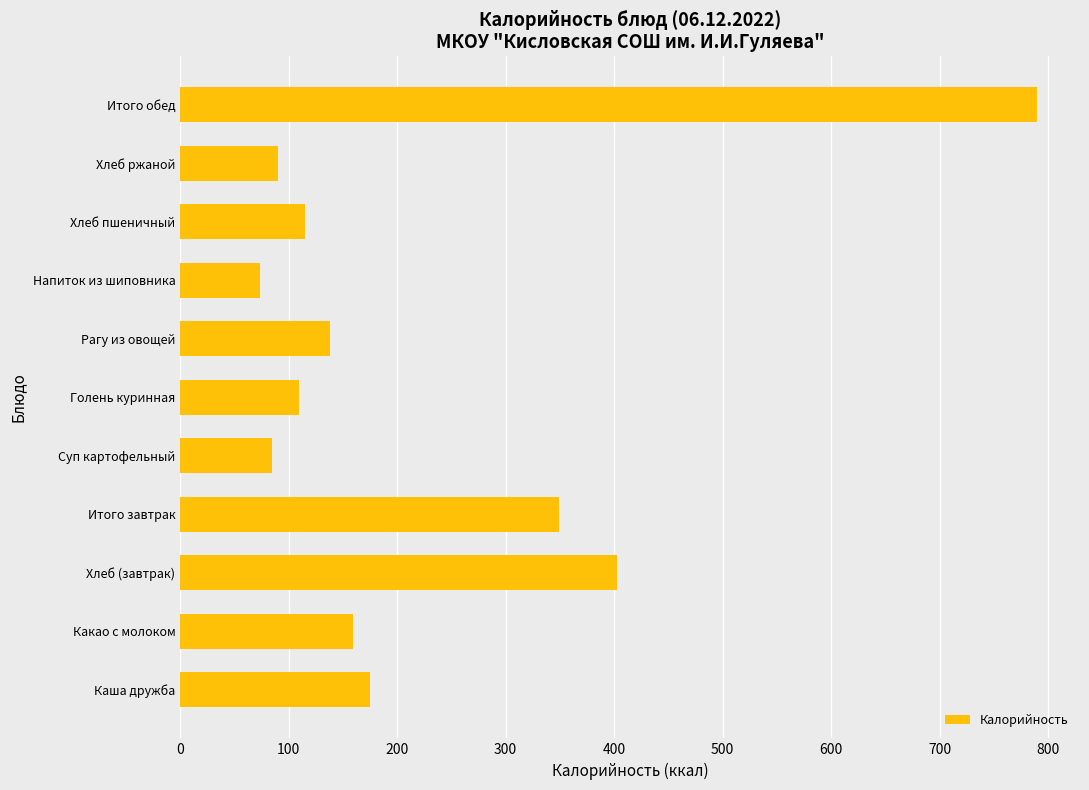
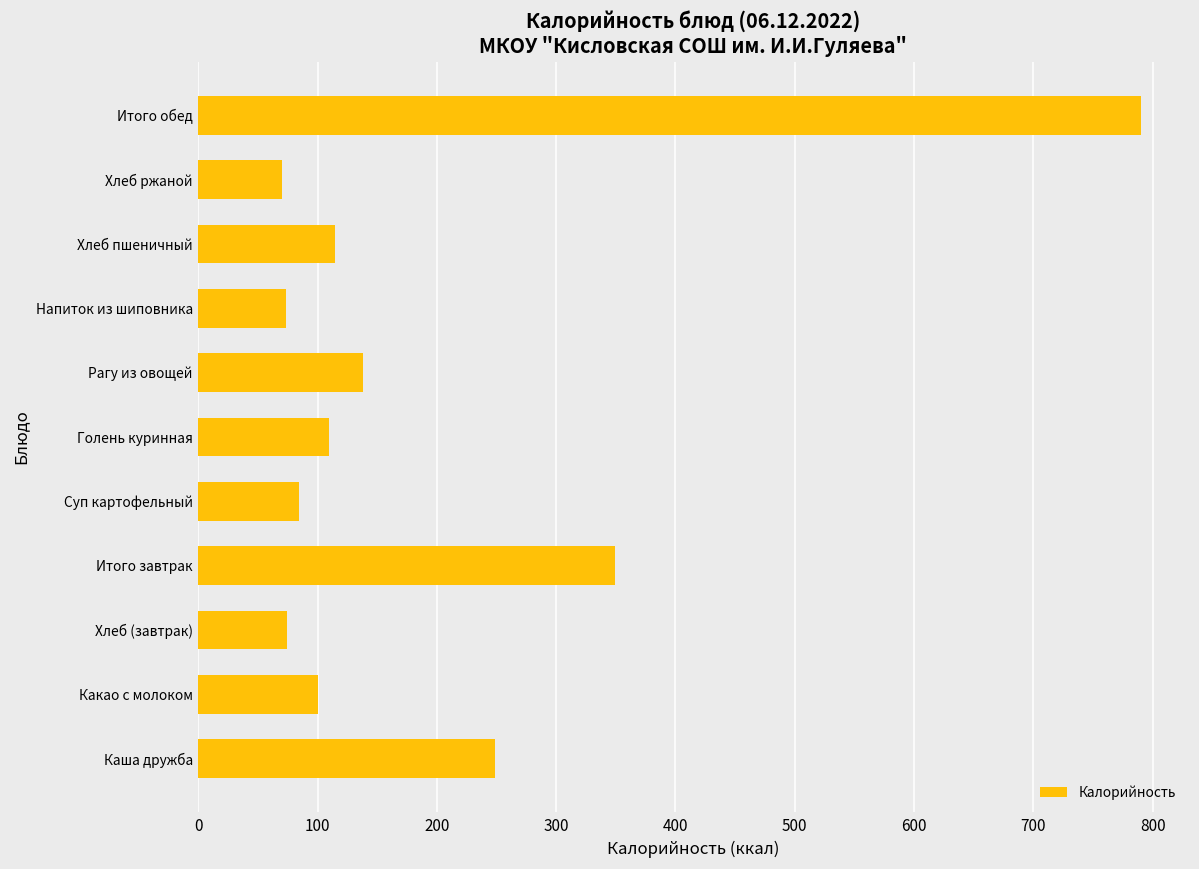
Хлеб ржаной: 90 -> 70
Хлеб (завтрак): 403 -> 74
Какао с молоком: 159 -> 100
Каша дружба: 175 -> 249
